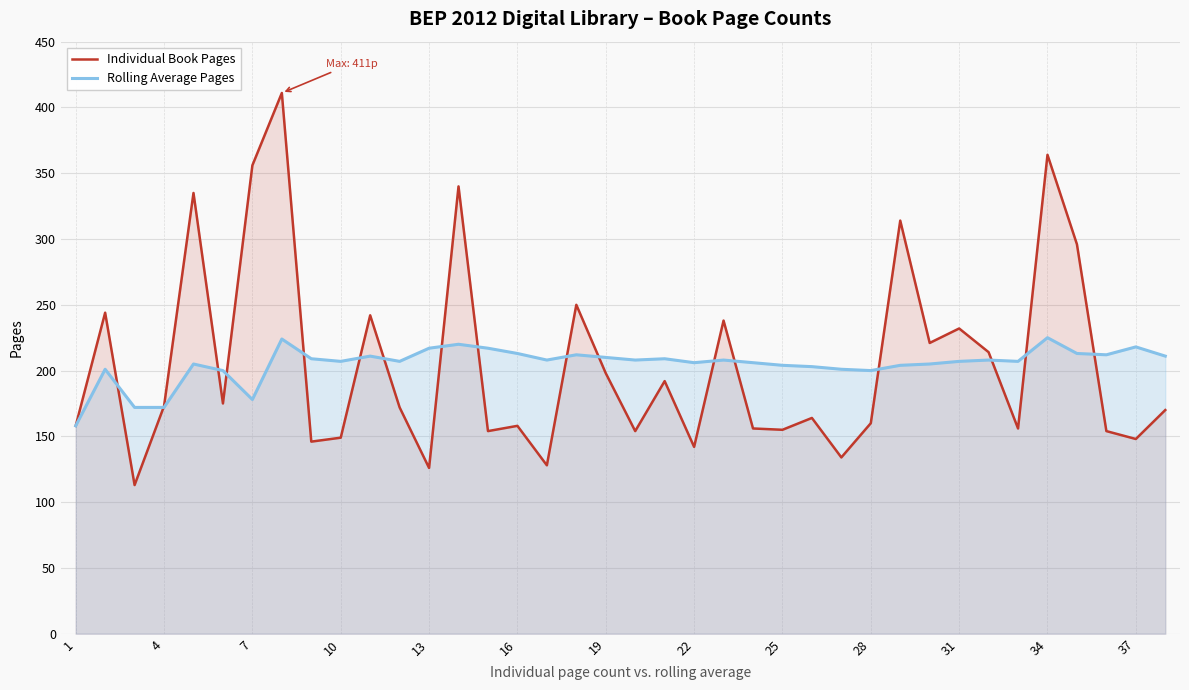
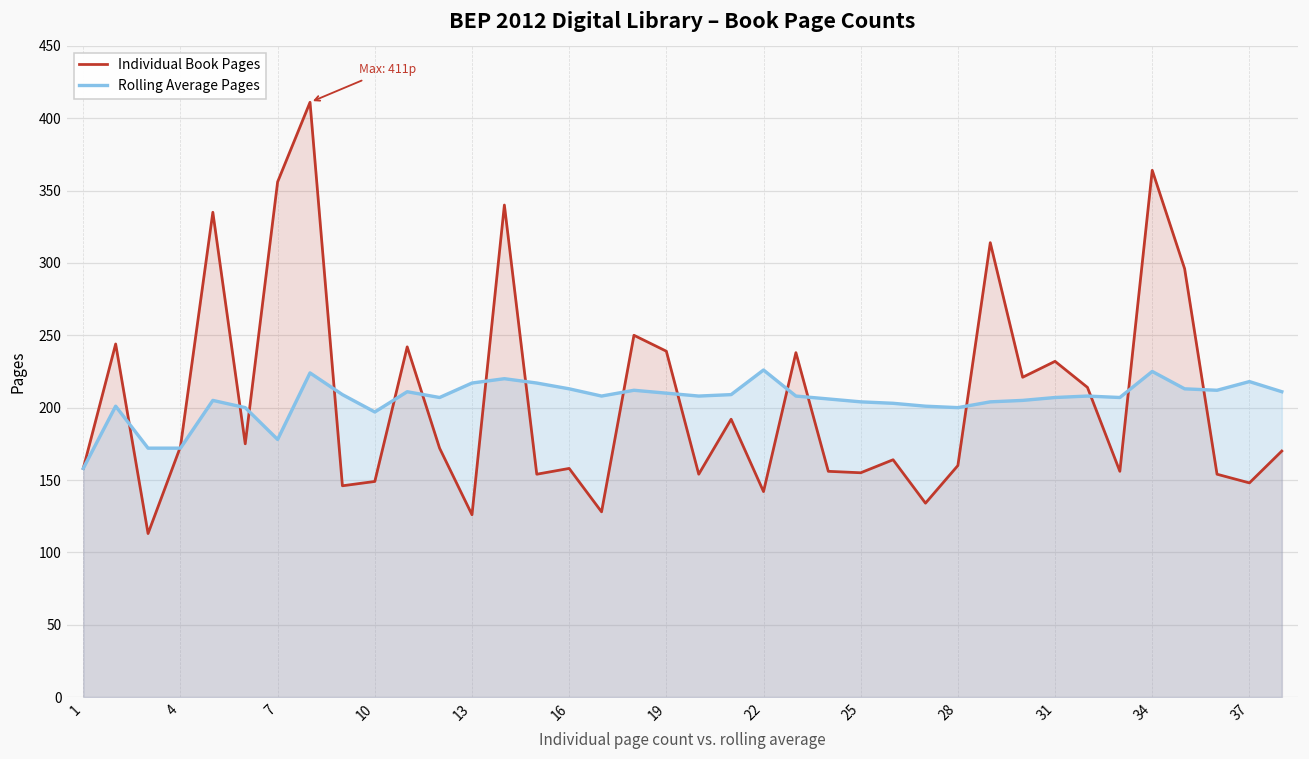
Rolling Average Pages, 10: 207 -> 197
Individual Book Pages, 19: 198 -> 239
Rolling Average Pages, 22: 206 -> 226
